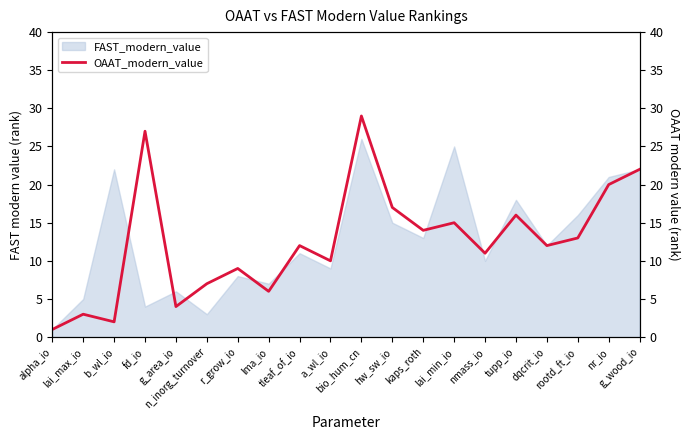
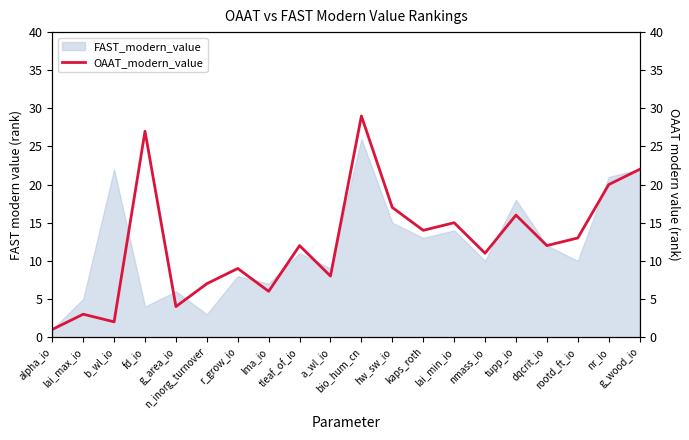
FAST_modern_value, lai_min_io: 25 -> 14
FAST_modern_value, rootd_ft_io: 16 -> 10
OAAT_modern_value, a_wl_io: 10 -> 8
